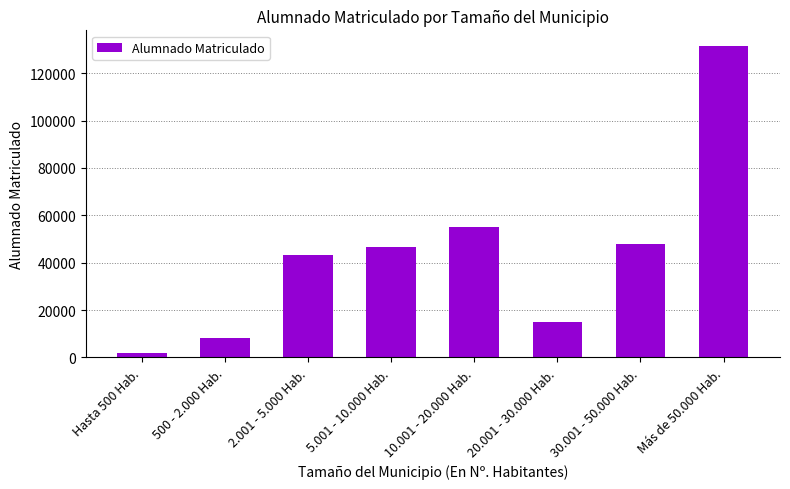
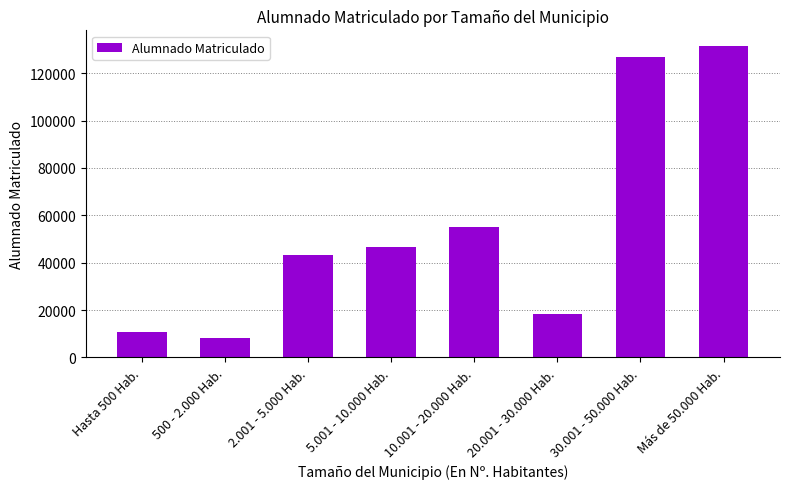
Hasta 500 Hab.: 2000 -> 11000
20.001 - 30.000 Hab.: 15000 -> 18000
30.001 - 50.000 Hab.: 48000 -> 127000
